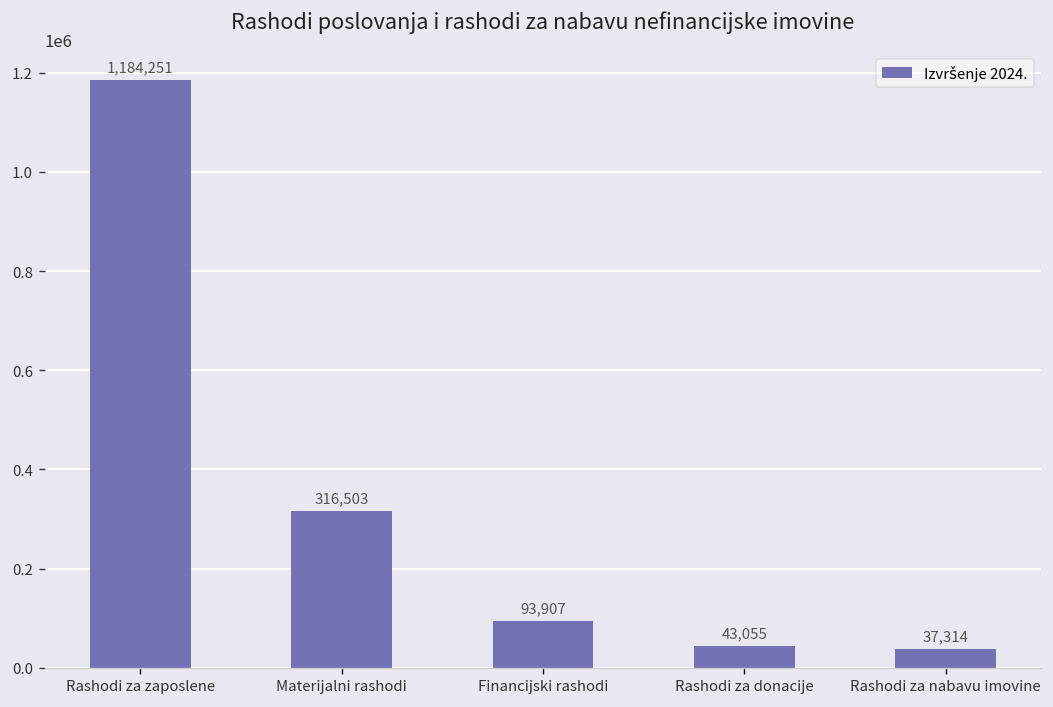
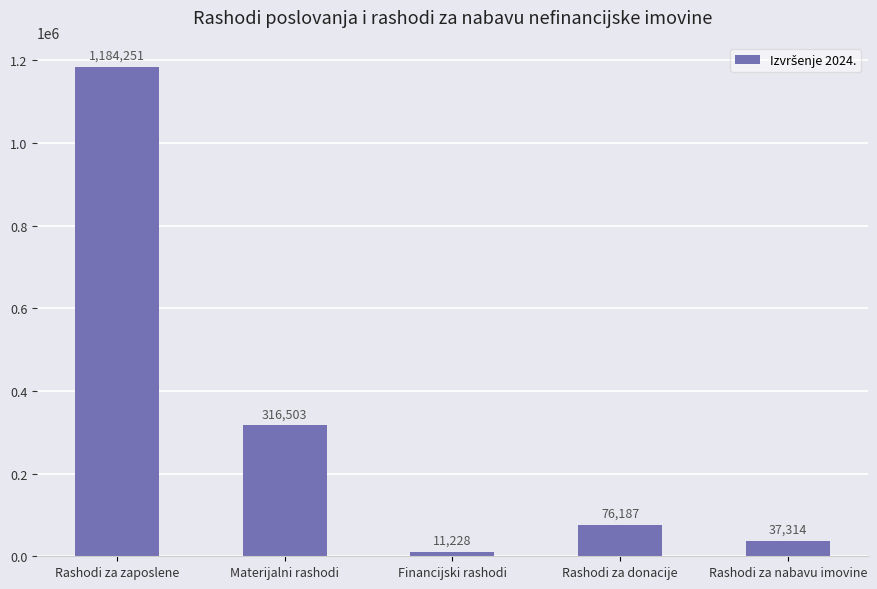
Financijski rashodi: 93,907 -> 11,228
Rashodi za donacije: 43,055 -> 76,187
